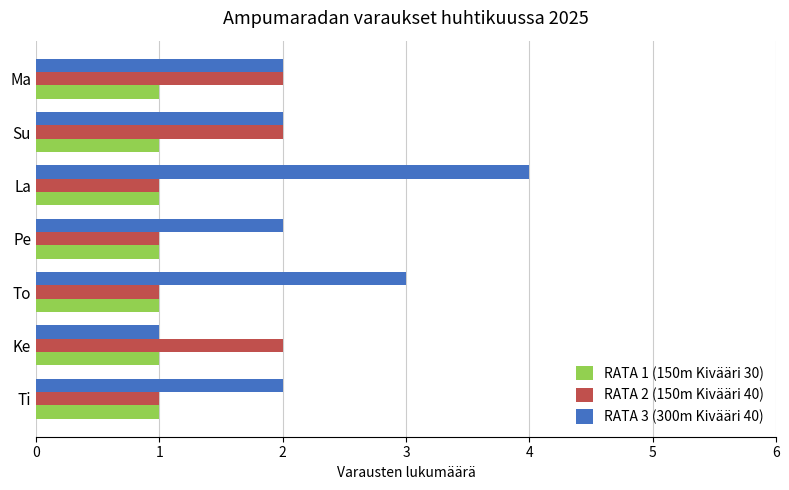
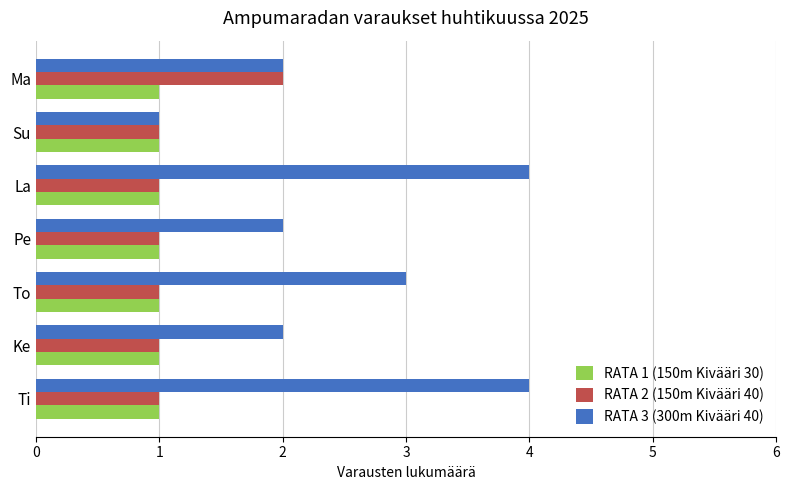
RATA 3 (300m Kivääri 40), Su: 2 -> 1
RATA 2 (150m Kivääri 40), Su: 2 -> 1
RATA 3 (300m Kivääri 40), Ke: 1 -> 2
RATA 2 (150m Kivääri 40), Ke: 2 -> 1
RATA 3 (300m Kivääri 40), Ti: 2 -> 4
